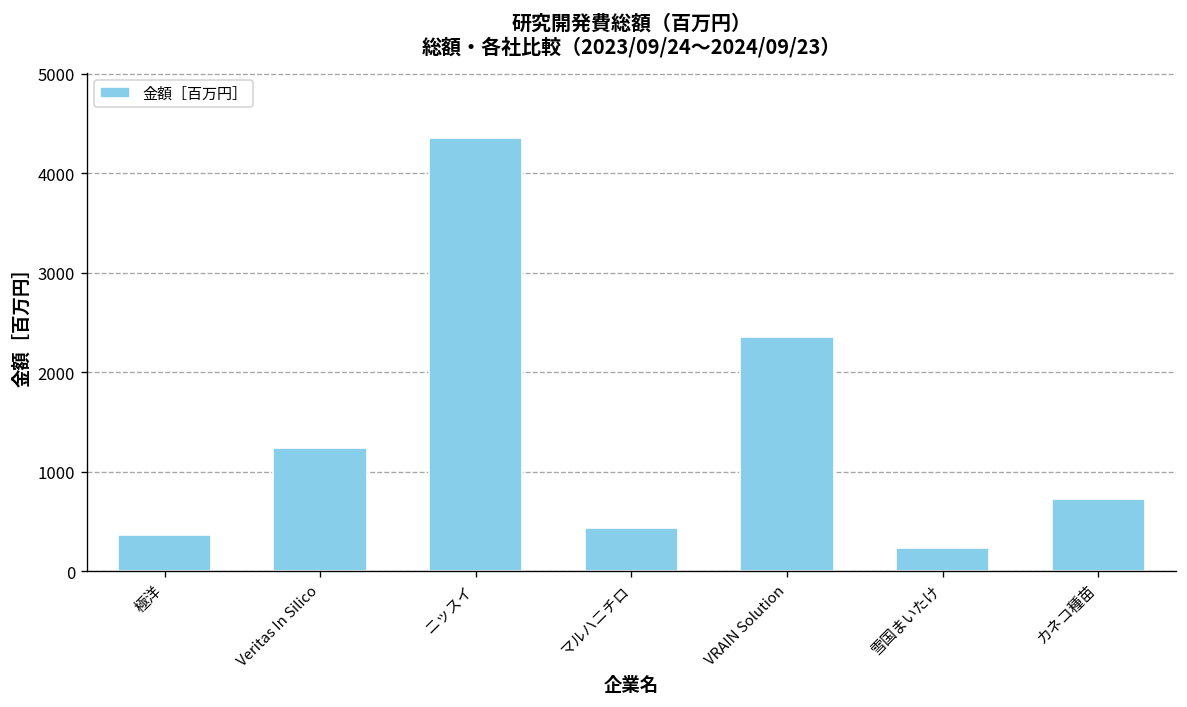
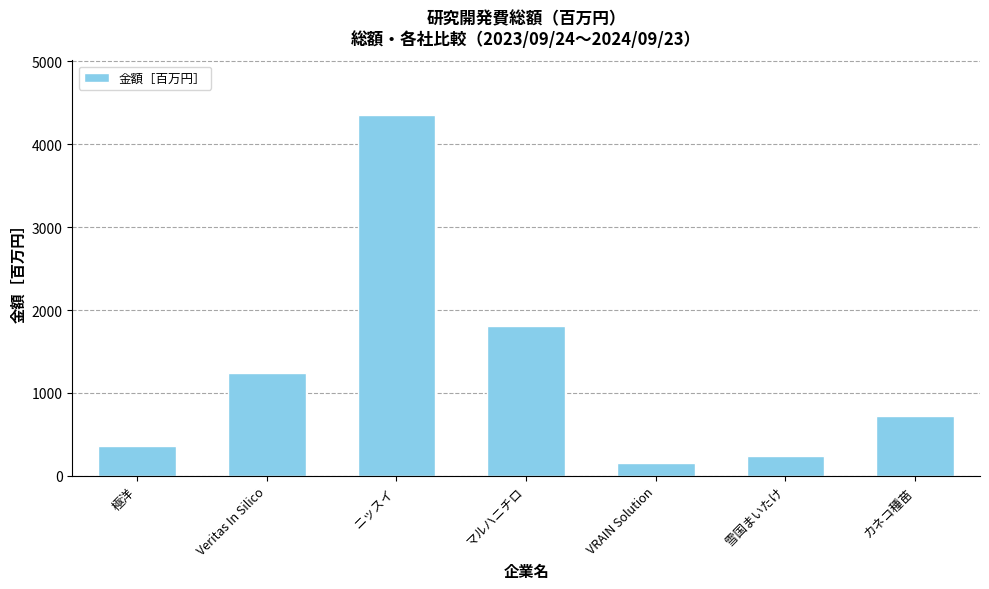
マルハニチロ: 400 -> 1800
VRAIN Solution: 2400 -> 200
